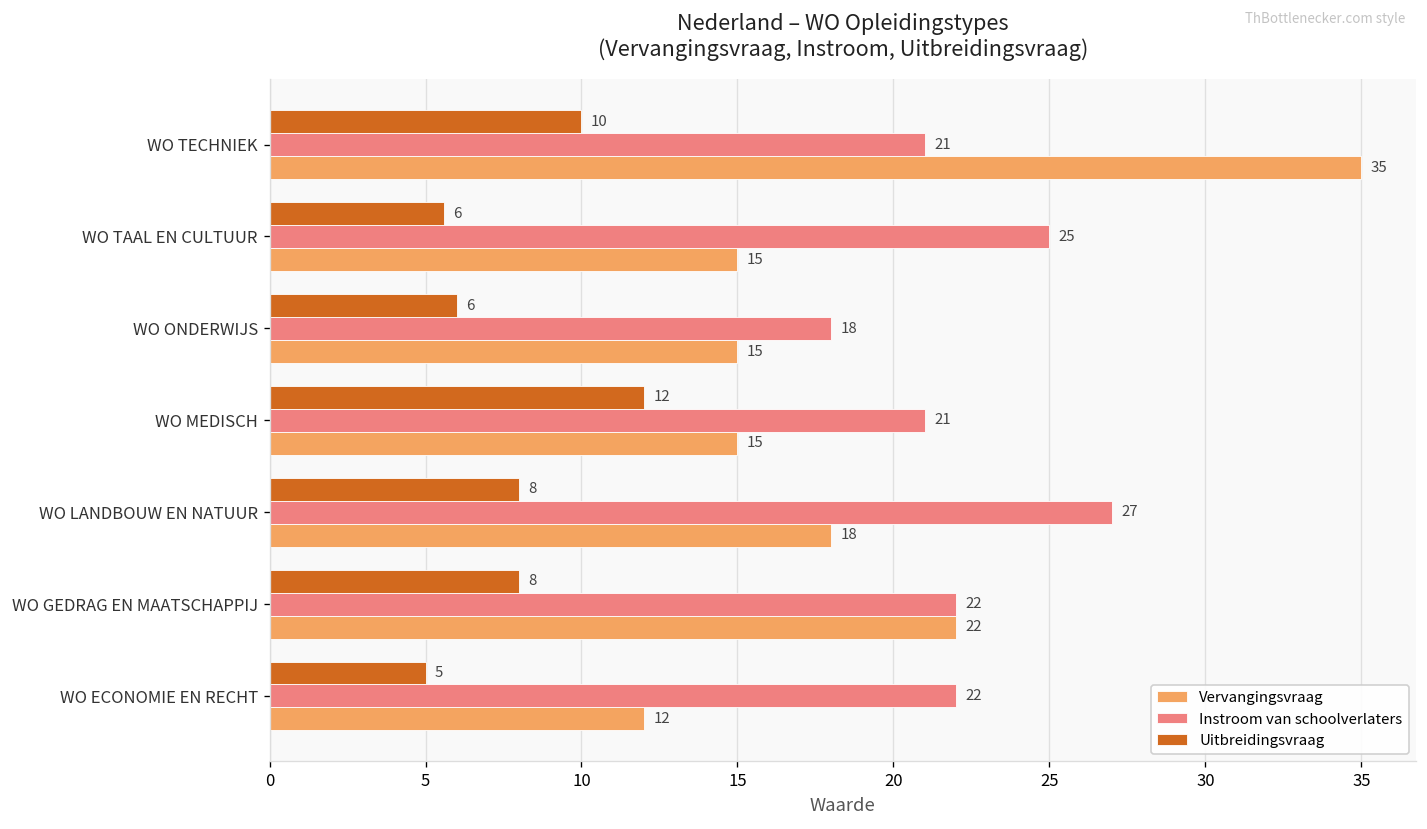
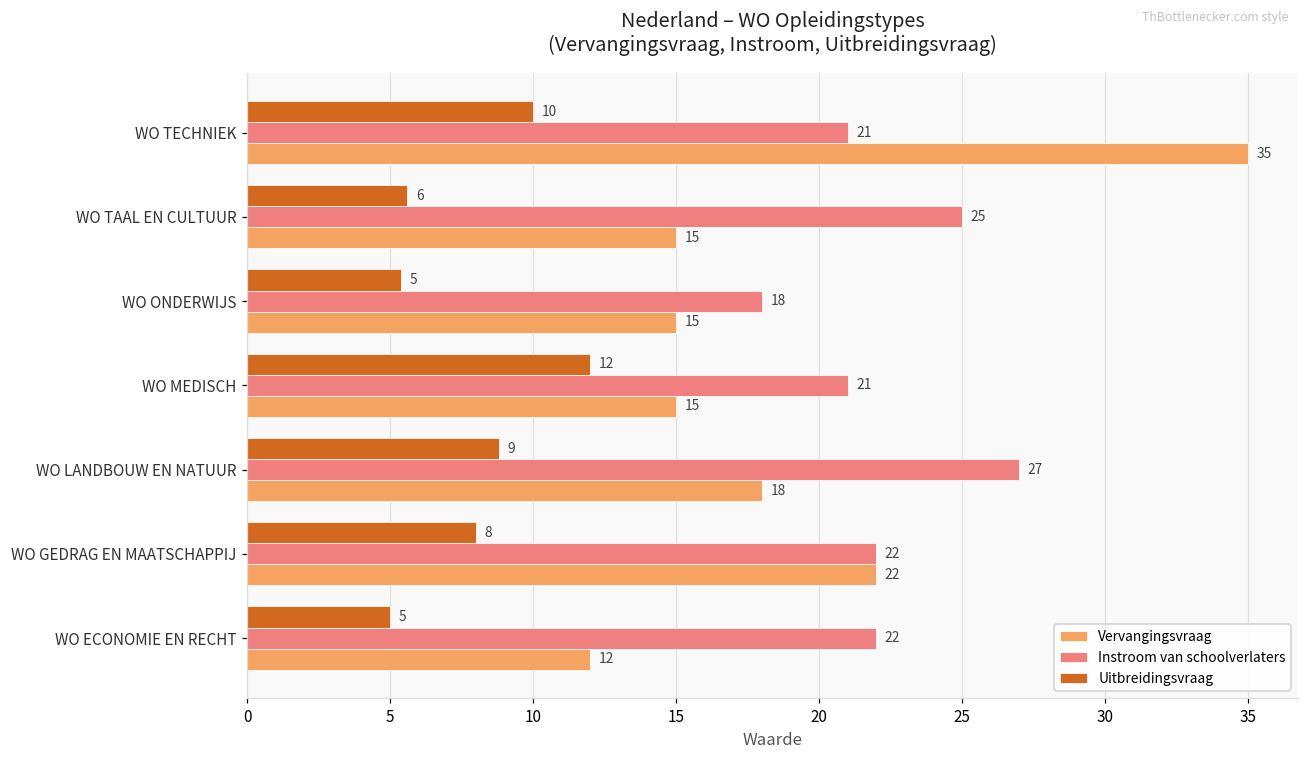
Uitbreidingsvraag, WO ONDERWIJS: 6 -> 5
Uitbreidingsvraag, WO LANDBOUW EN NATUUR: 8 -> 9
